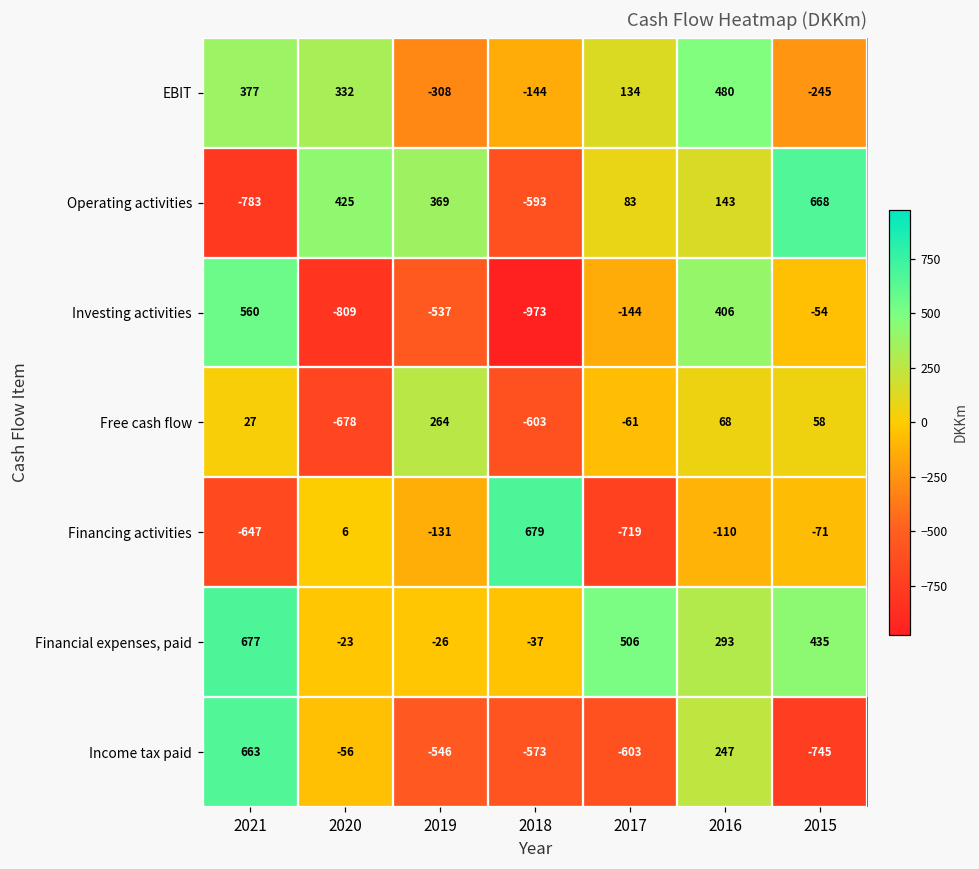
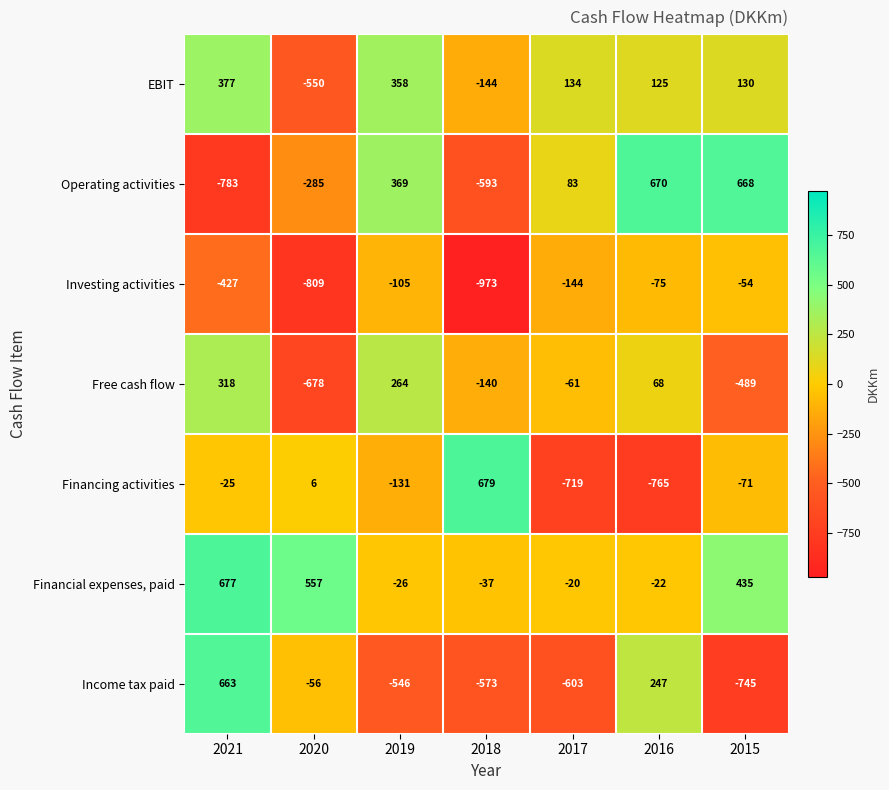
EBIT, 2020: 332 -> -550
EBIT, 2019: -308 -> 358
EBIT, 2016: 480 -> 125
EBIT, 2015: -245 -> 130
Operating activities, 2020: 425 -> -285
Operating activities, 2016: 143 -> 670
Investing activities, 2021: 560 -> -427
Investing activities, 2019: -537 -> -105
Investing activities, 2016: 406 -> -75
Free cash flow, 2021: 27 -> 318
Free cash flow, 2018: -603 -> -140
Free cash flow, 2015: 58 -> -489
Financing activities, 2021: -647 -> -25
Financing activities, 2016: -110 -> -765
Financial expenses, paid, 2020: -23 -> 557
Financial expenses, paid, 2017: 506 -> -20
Financial expenses, paid, 2016: 293 -> -22
